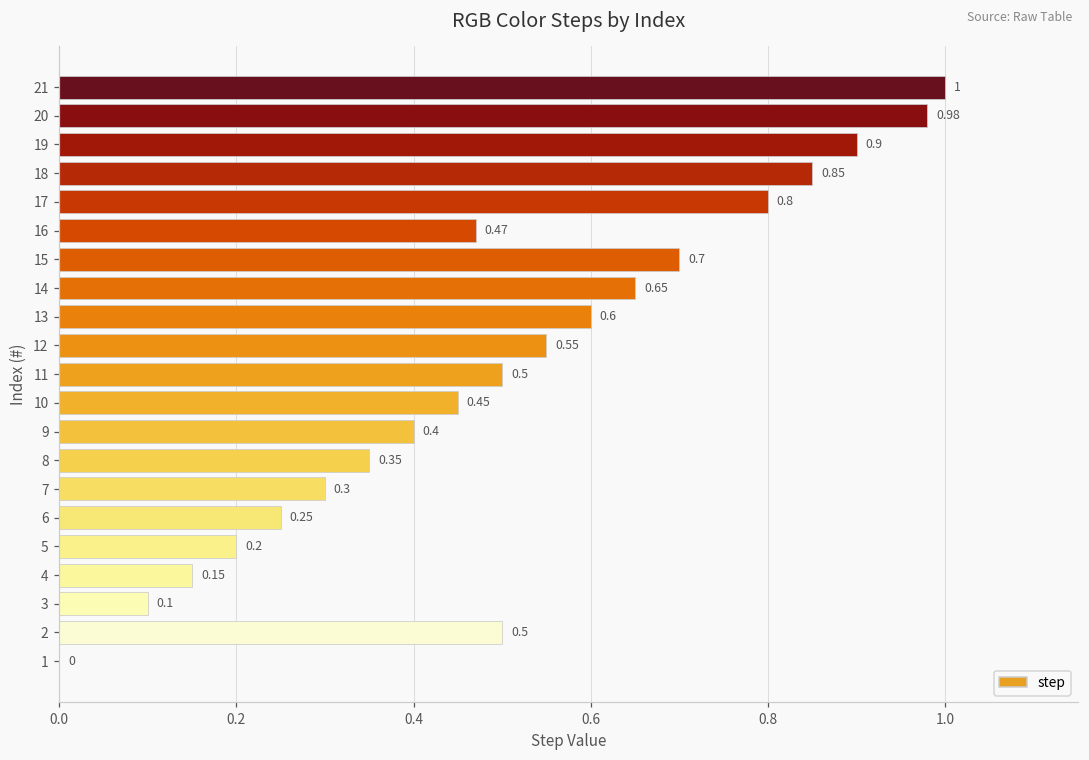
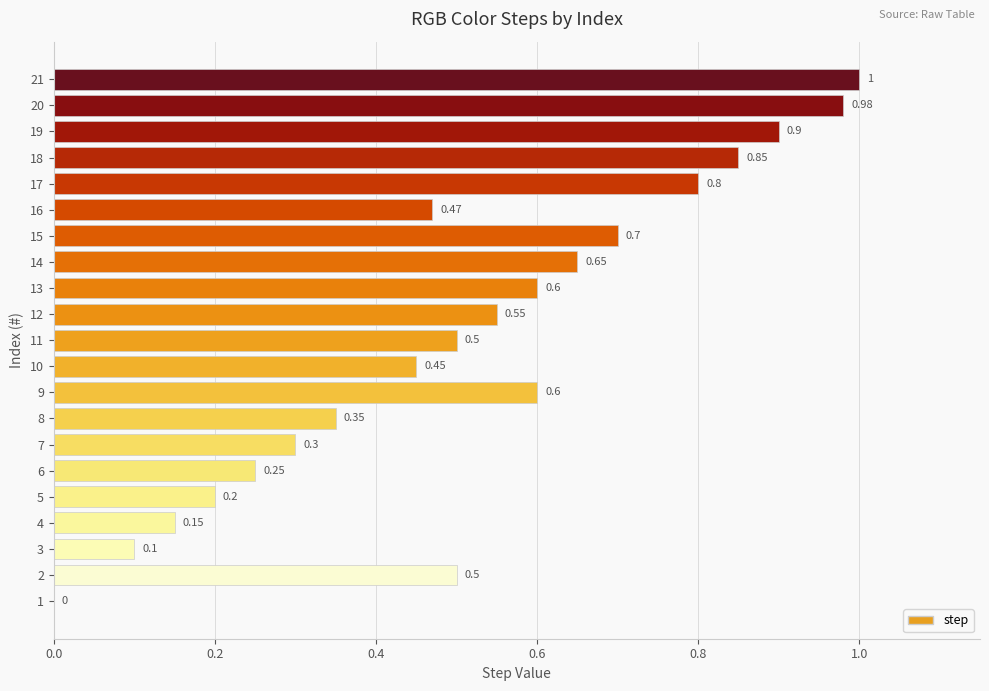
9: 0.4 -> 0.6
